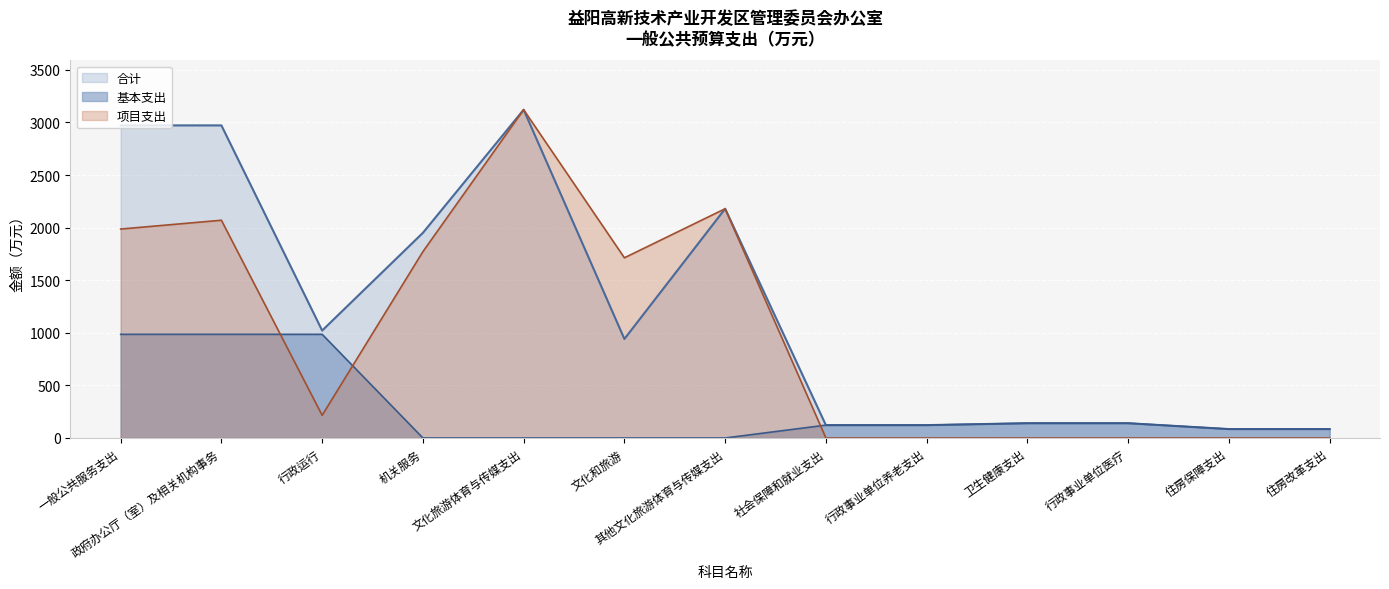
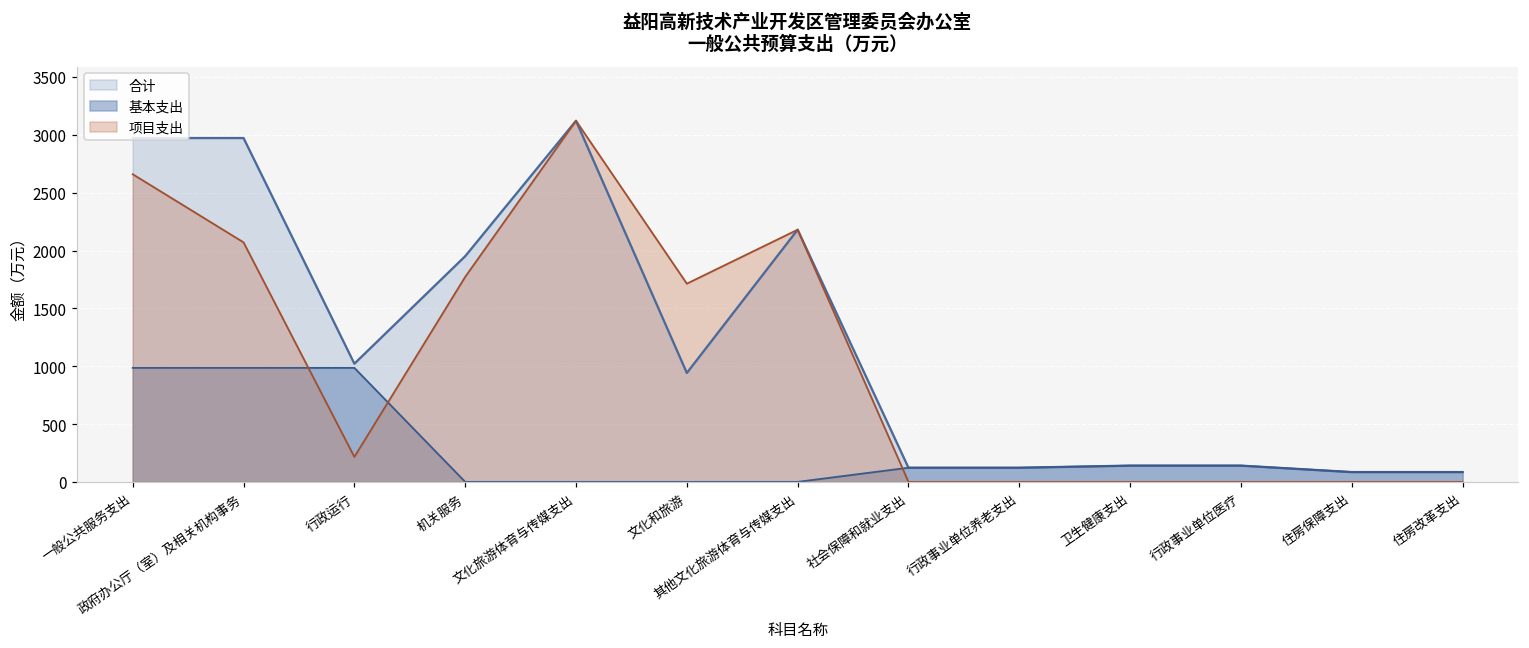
项目支出, 一般公共服务支出: 1990 -> 2660
